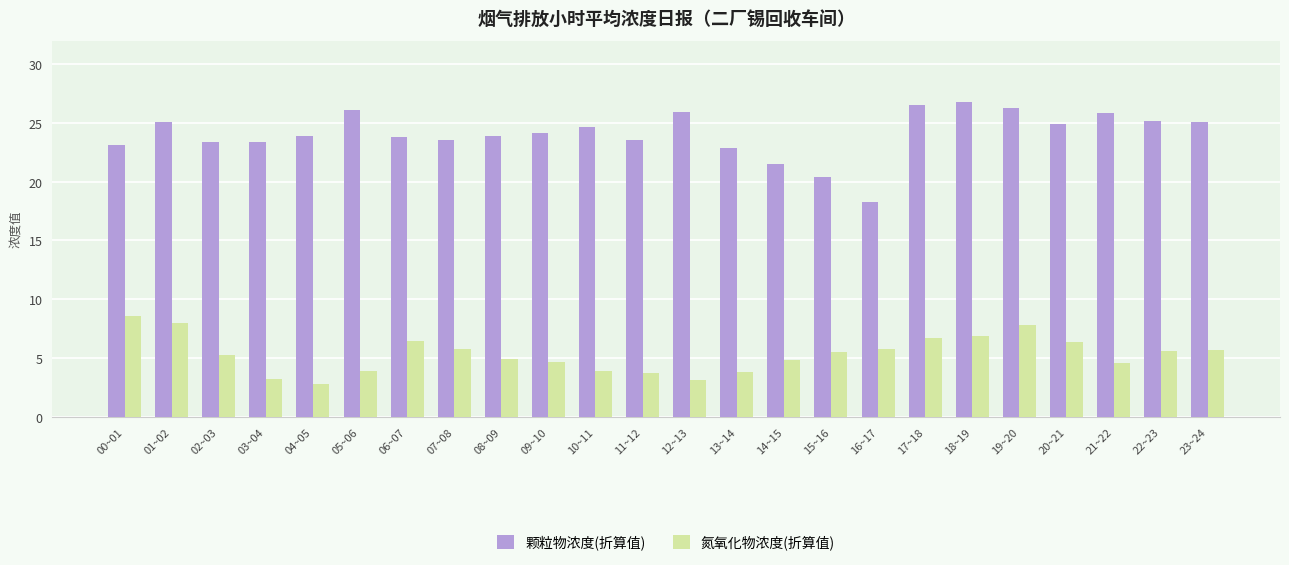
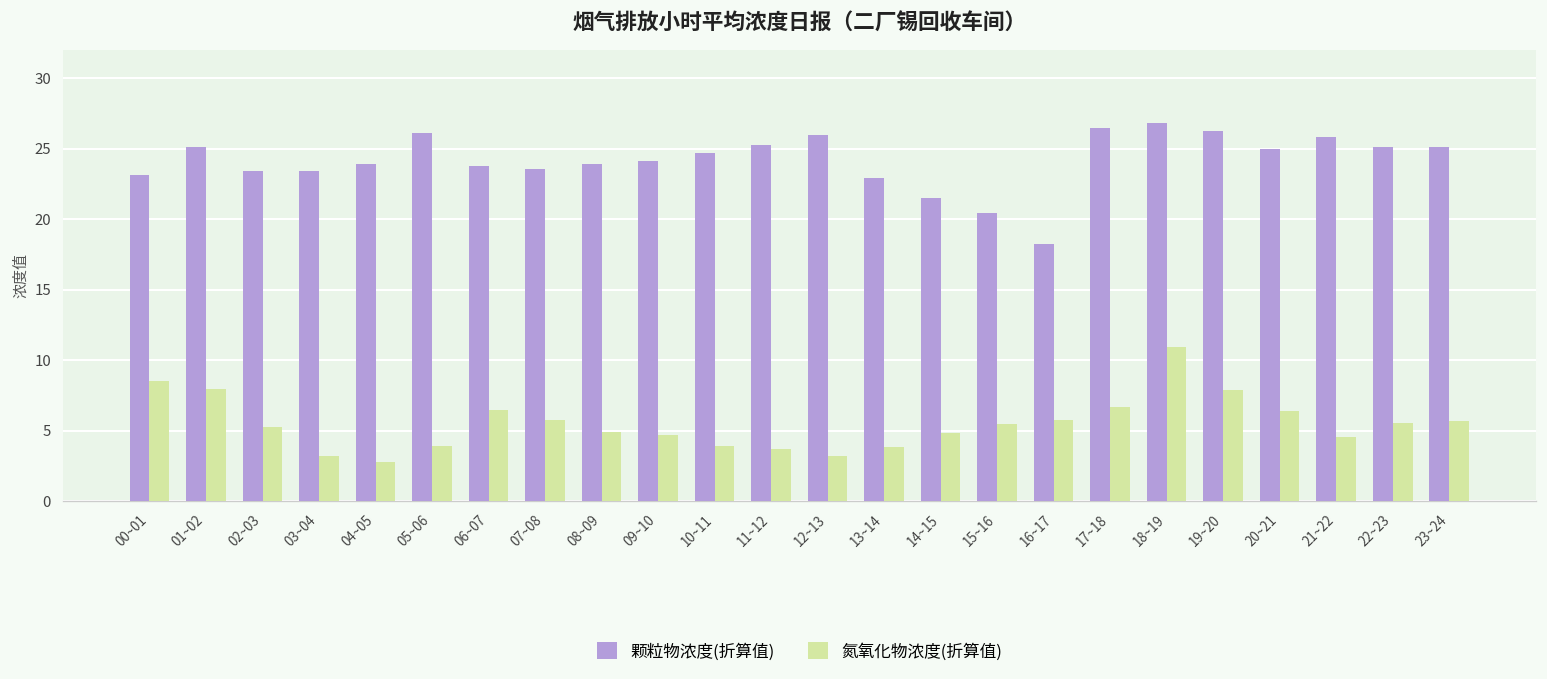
颗粒物浓度(折算值), 11~12: 23.6 -> 25.3
氮氧化物浓度(折算值), 18~19: 6.9 -> 10.9
